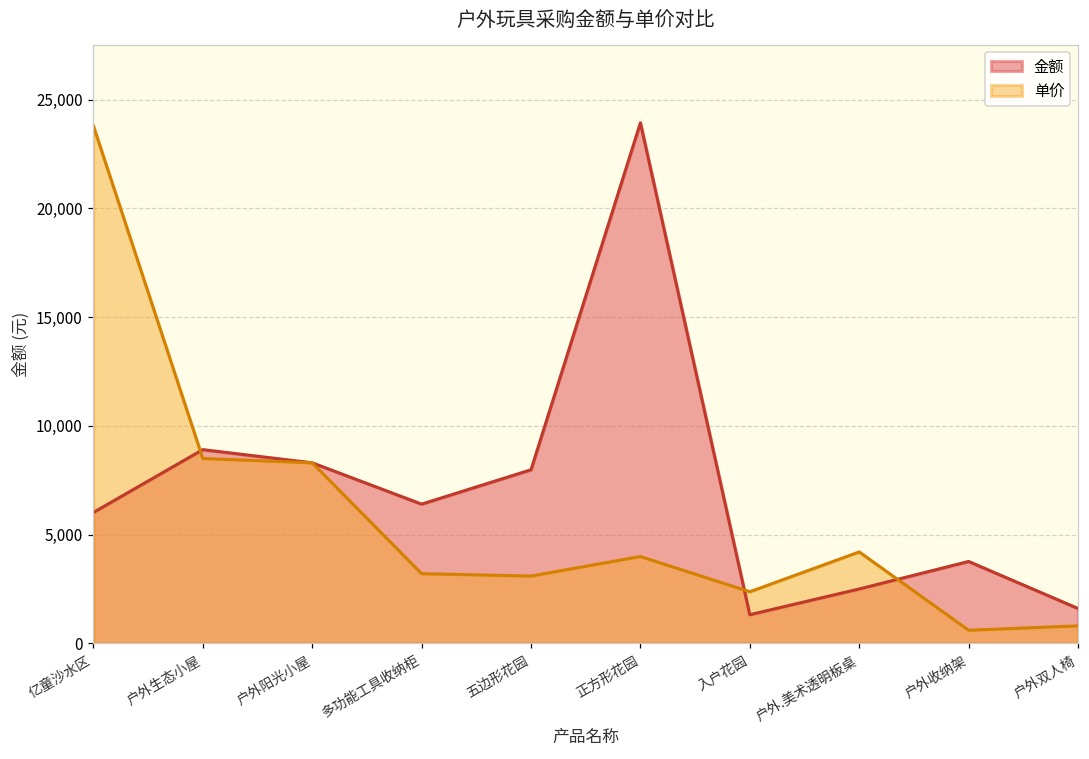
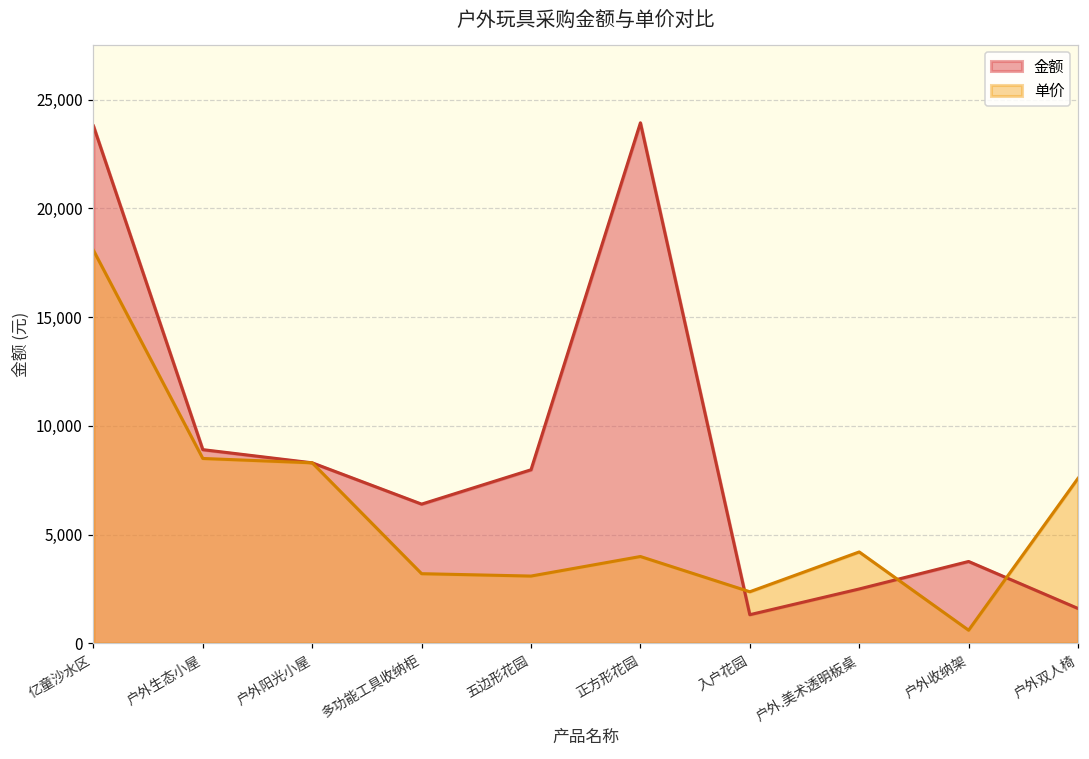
金额, 亿童沙水区: 6,000 -> 23,800
单价, 亿童沙水区: 23,800 -> 18,100
单价, 户外双人椅: 800 -> 7,600
